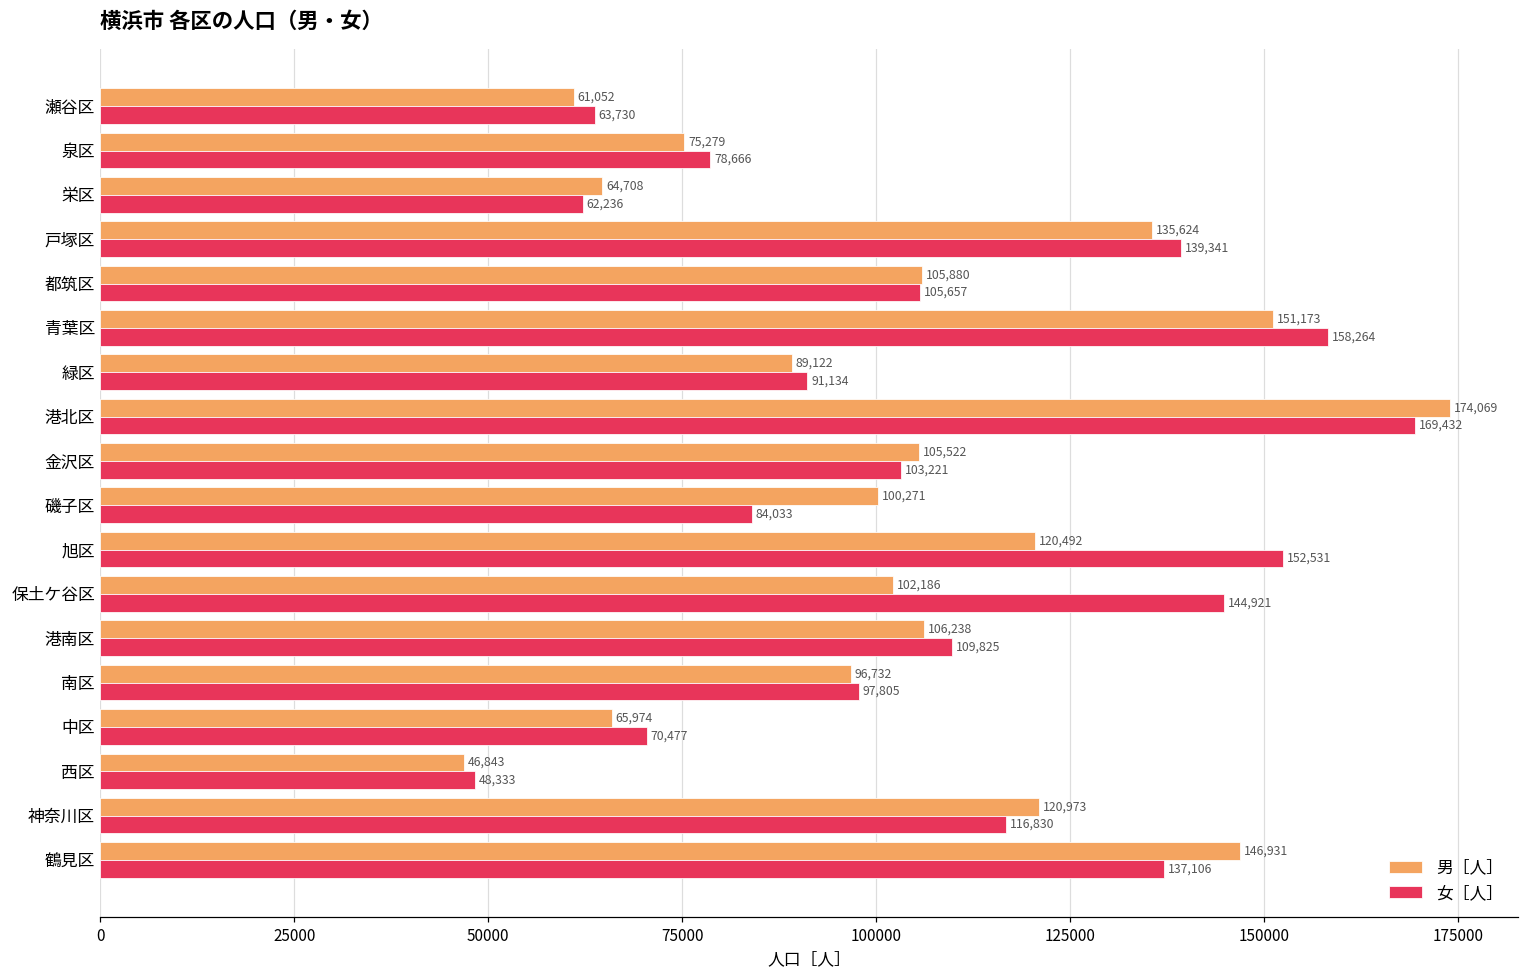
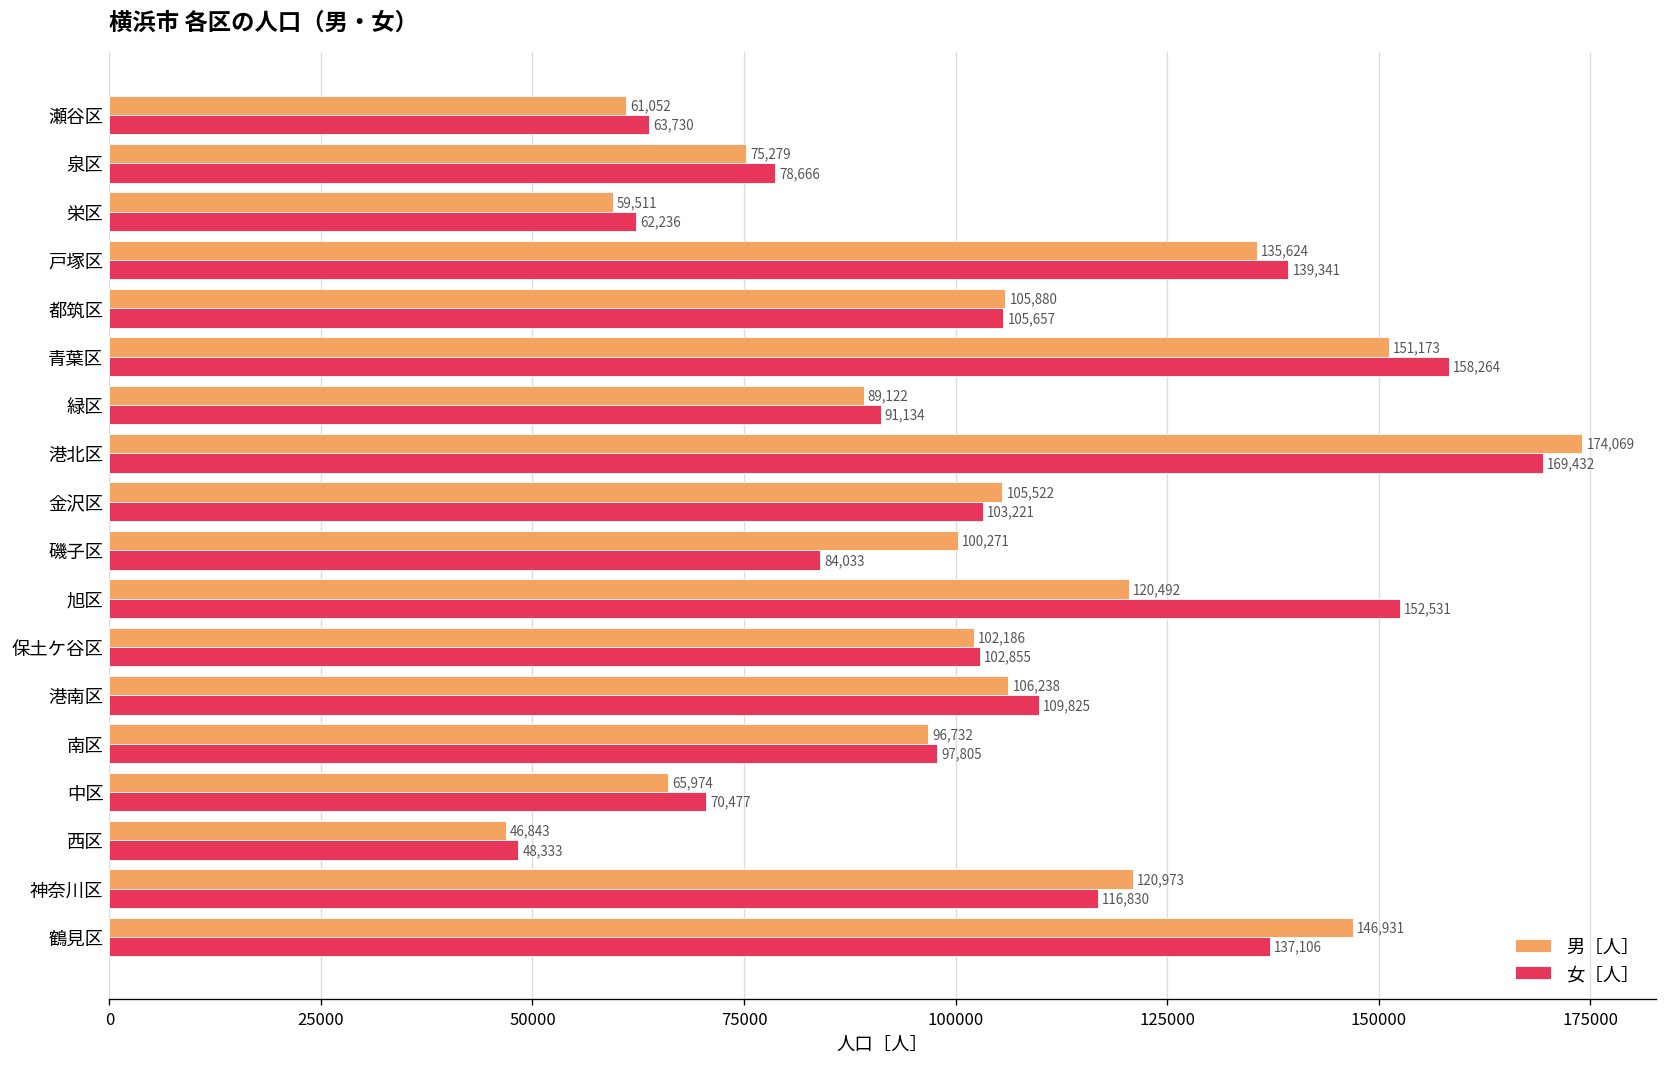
男［人］, 栄区: 64,708 -> 59,511
女［人］, 保土ケ谷区: 144,921 -> 102,855
